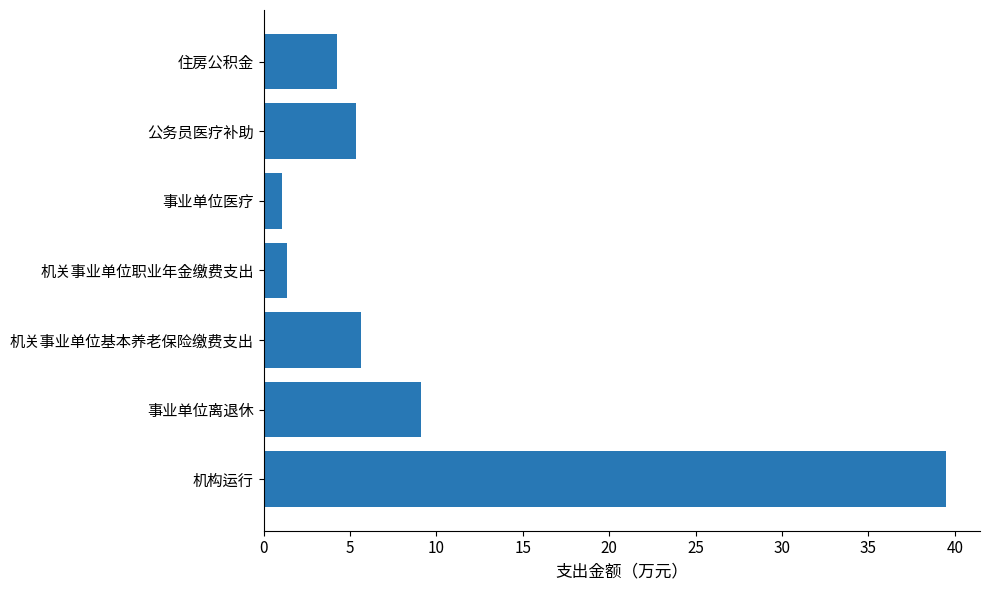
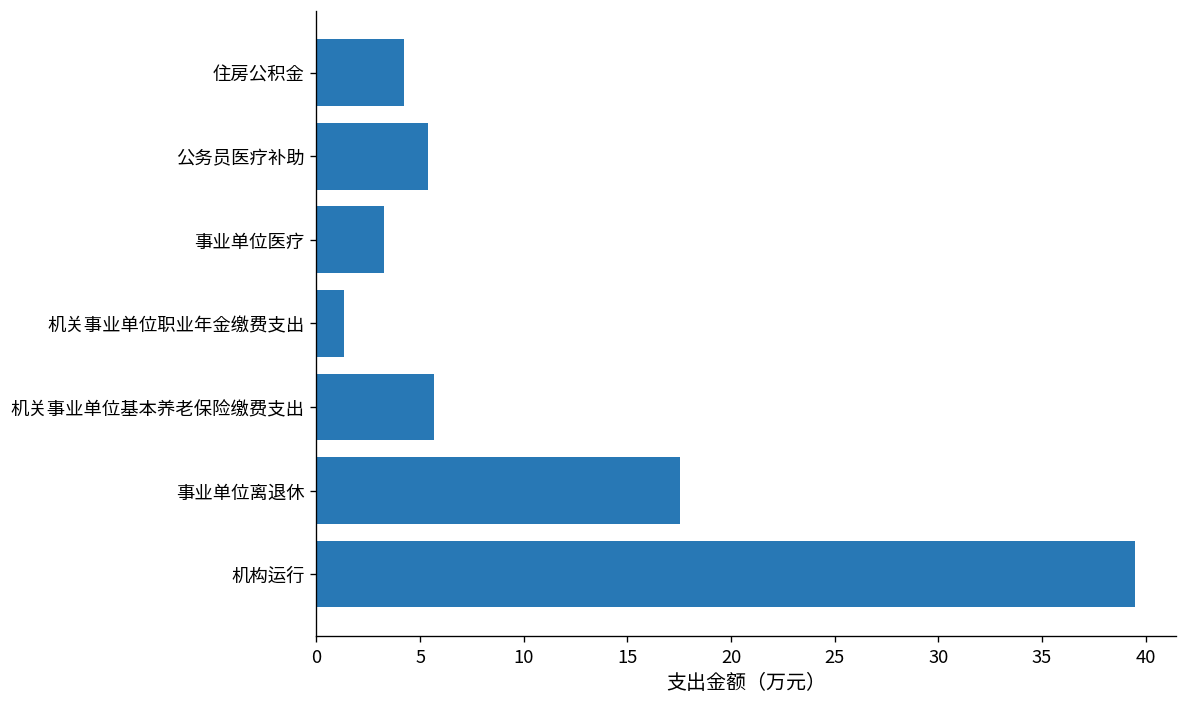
事业单位医疗: 1.1 -> 3.2
事业单位离退休: 9.1 -> 17.6
